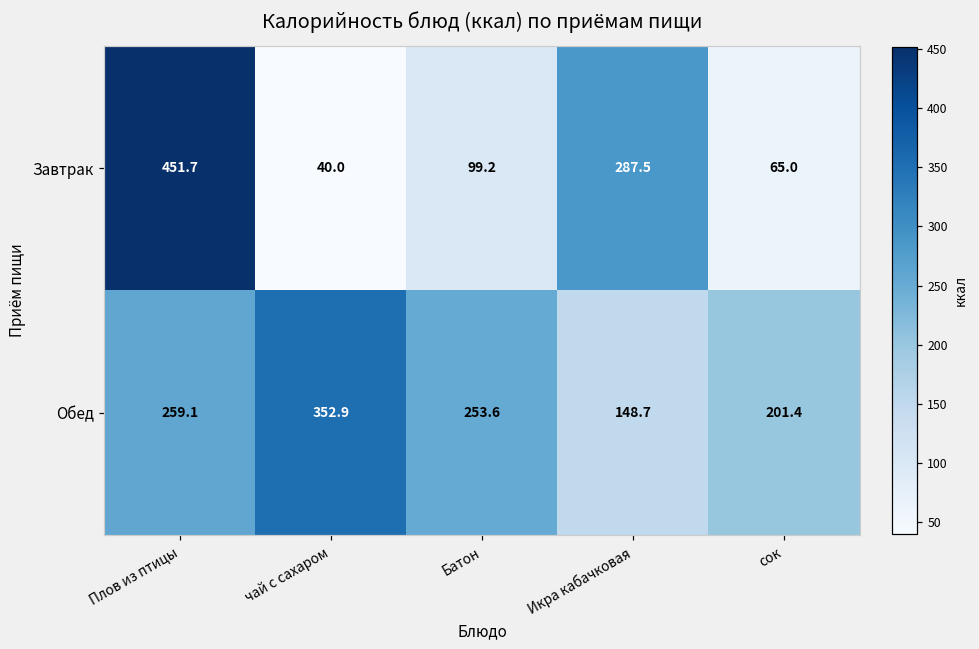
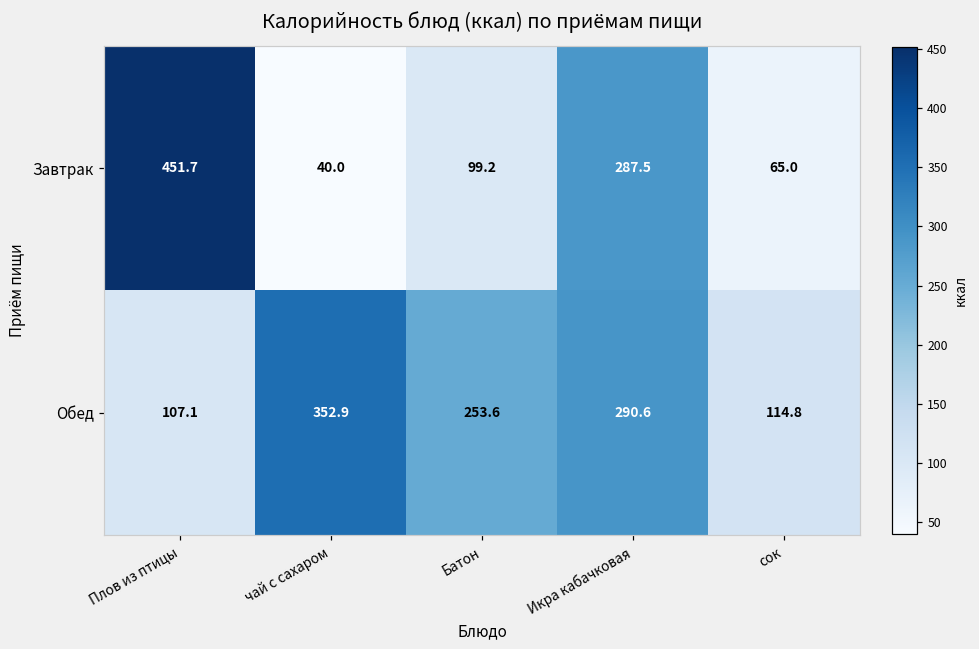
Обед, Плов из птицы: 259.1 -> 107.1
Обед, Икра кабачковая: 148.7 -> 290.6
Обед, сок: 201.4 -> 114.8
